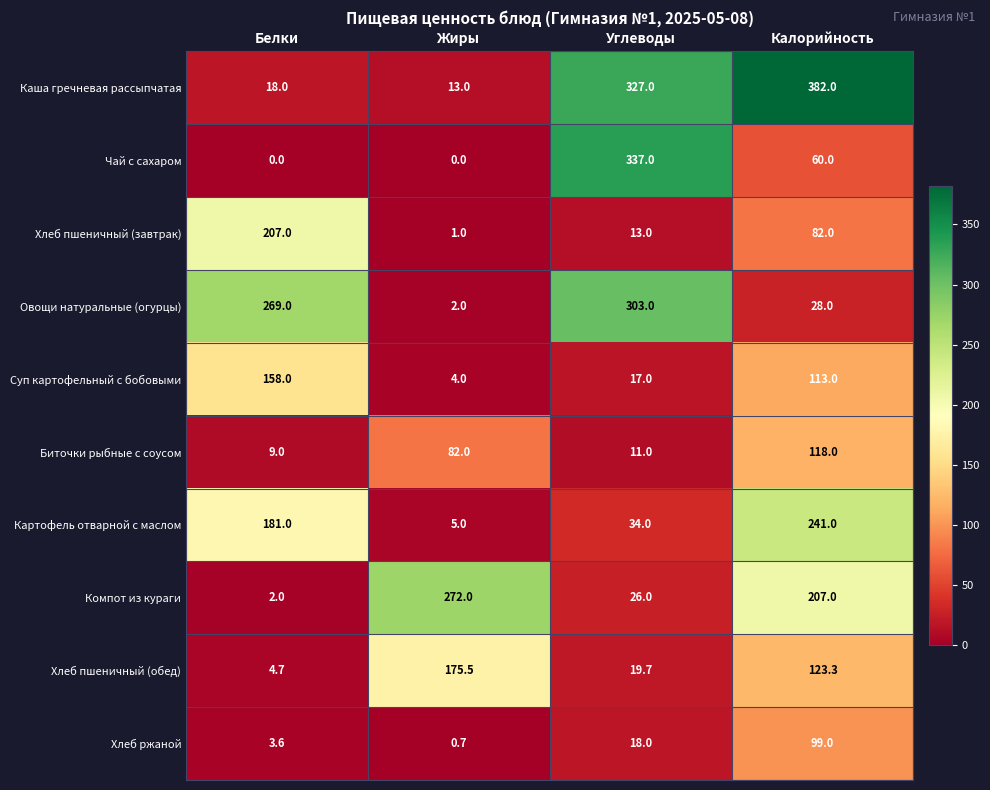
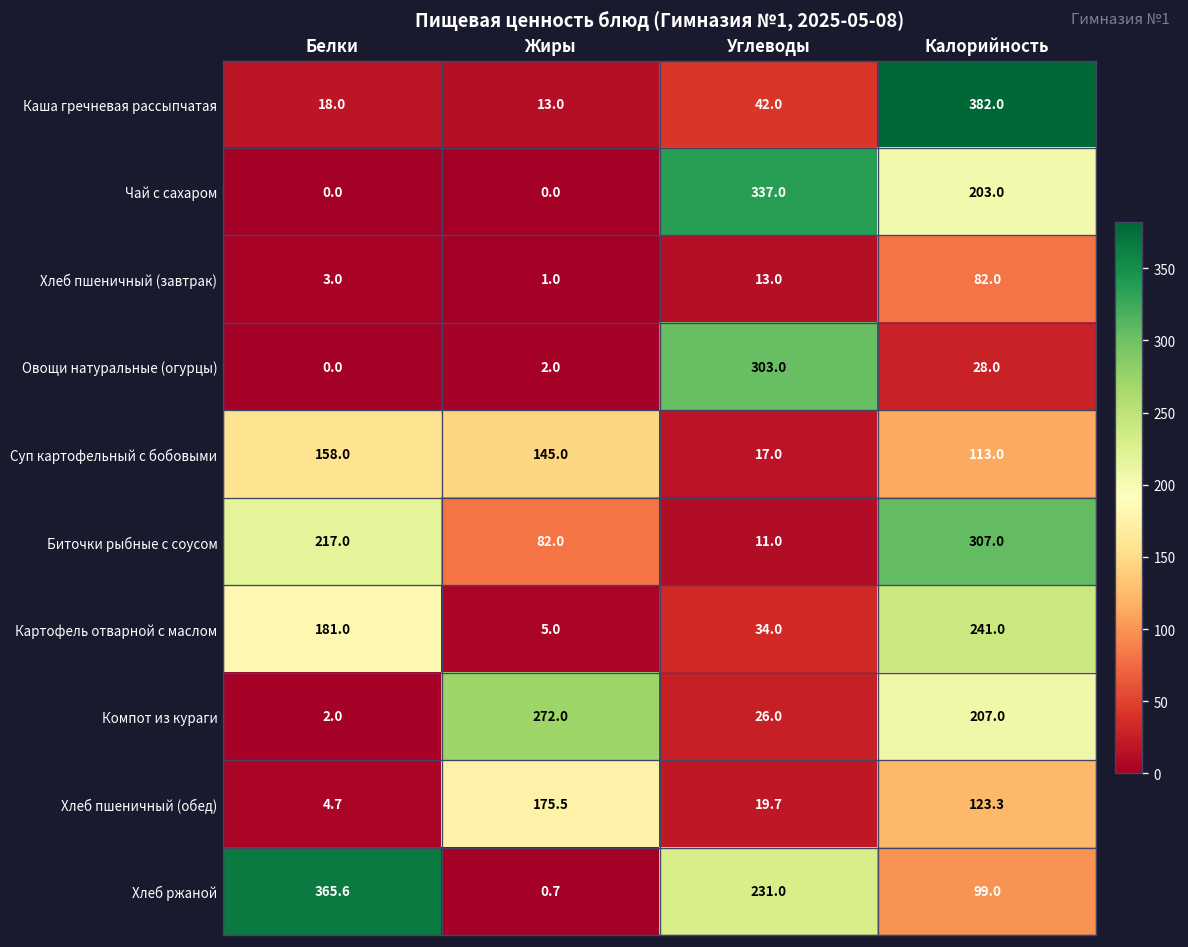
Каша гречневая рассыпчатая, Углеводы: 327.0 -> 42.0
Чай с сахаром, Калорийность: 60.0 -> 203.0
Хлеб пшеничный (завтрак), Белки: 207.0 -> 3.0
Овощи натуральные (огурцы), Белки: 269.0 -> 0.0
Суп картофельный с бобовыми, Жиры: 4.0 -> 145.0
Биточки рыбные с соусом, Белки: 9.0 -> 217.0
Биточки рыбные с соусом, Калорийность: 118.0 -> 307.0
Хлеб ржаной, Белки: 3.6 -> 365.6
Хлеб ржаной, Углеводы: 18.0 -> 231.0
